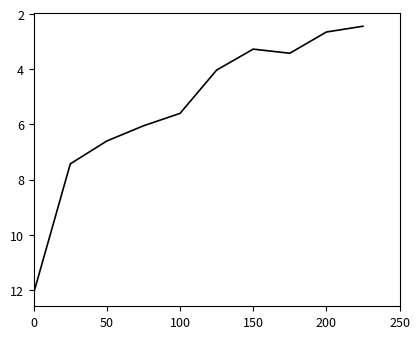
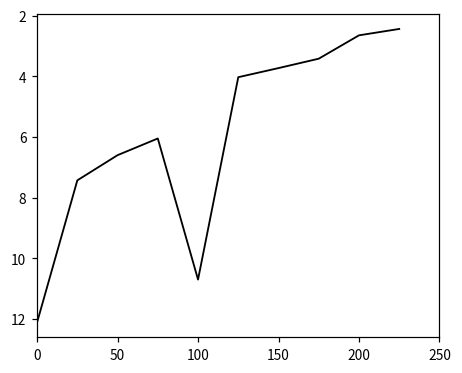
100: 5.6 -> 10.7
150: 3.3 -> 3.7
